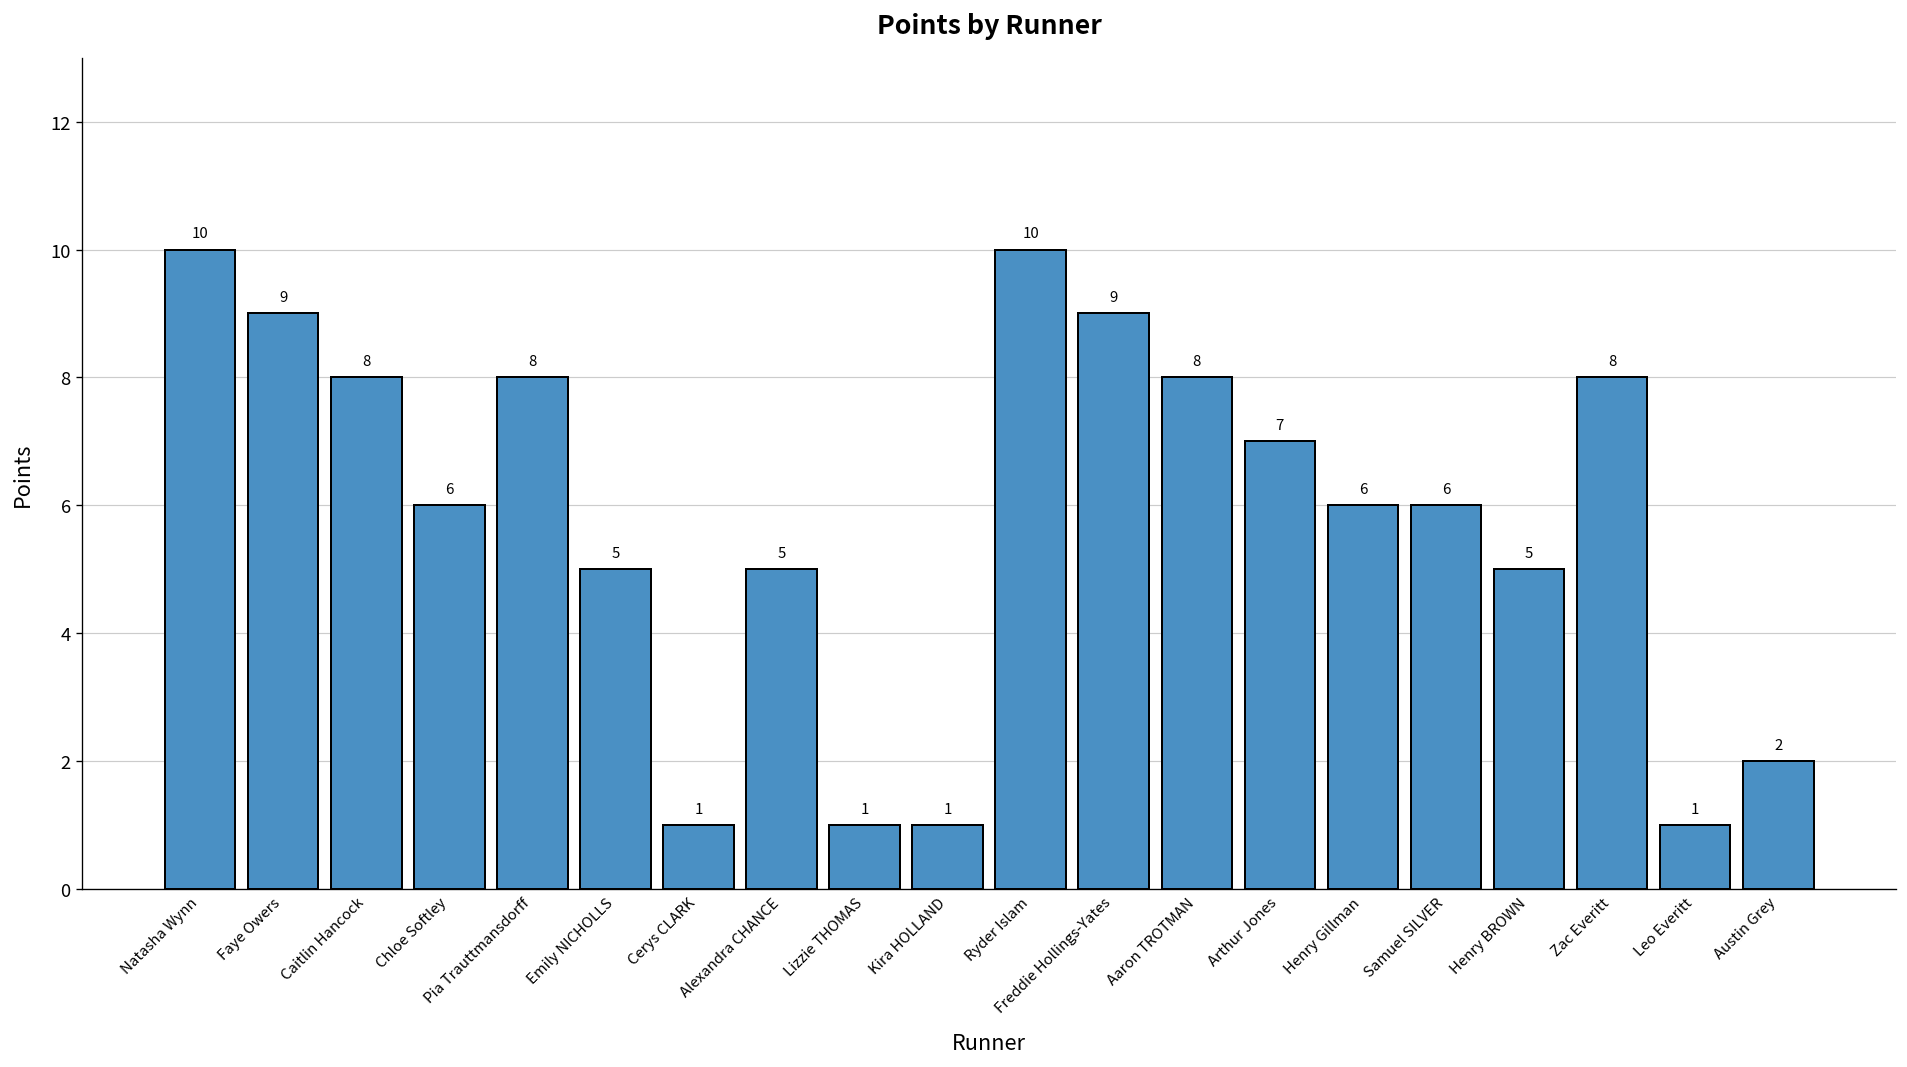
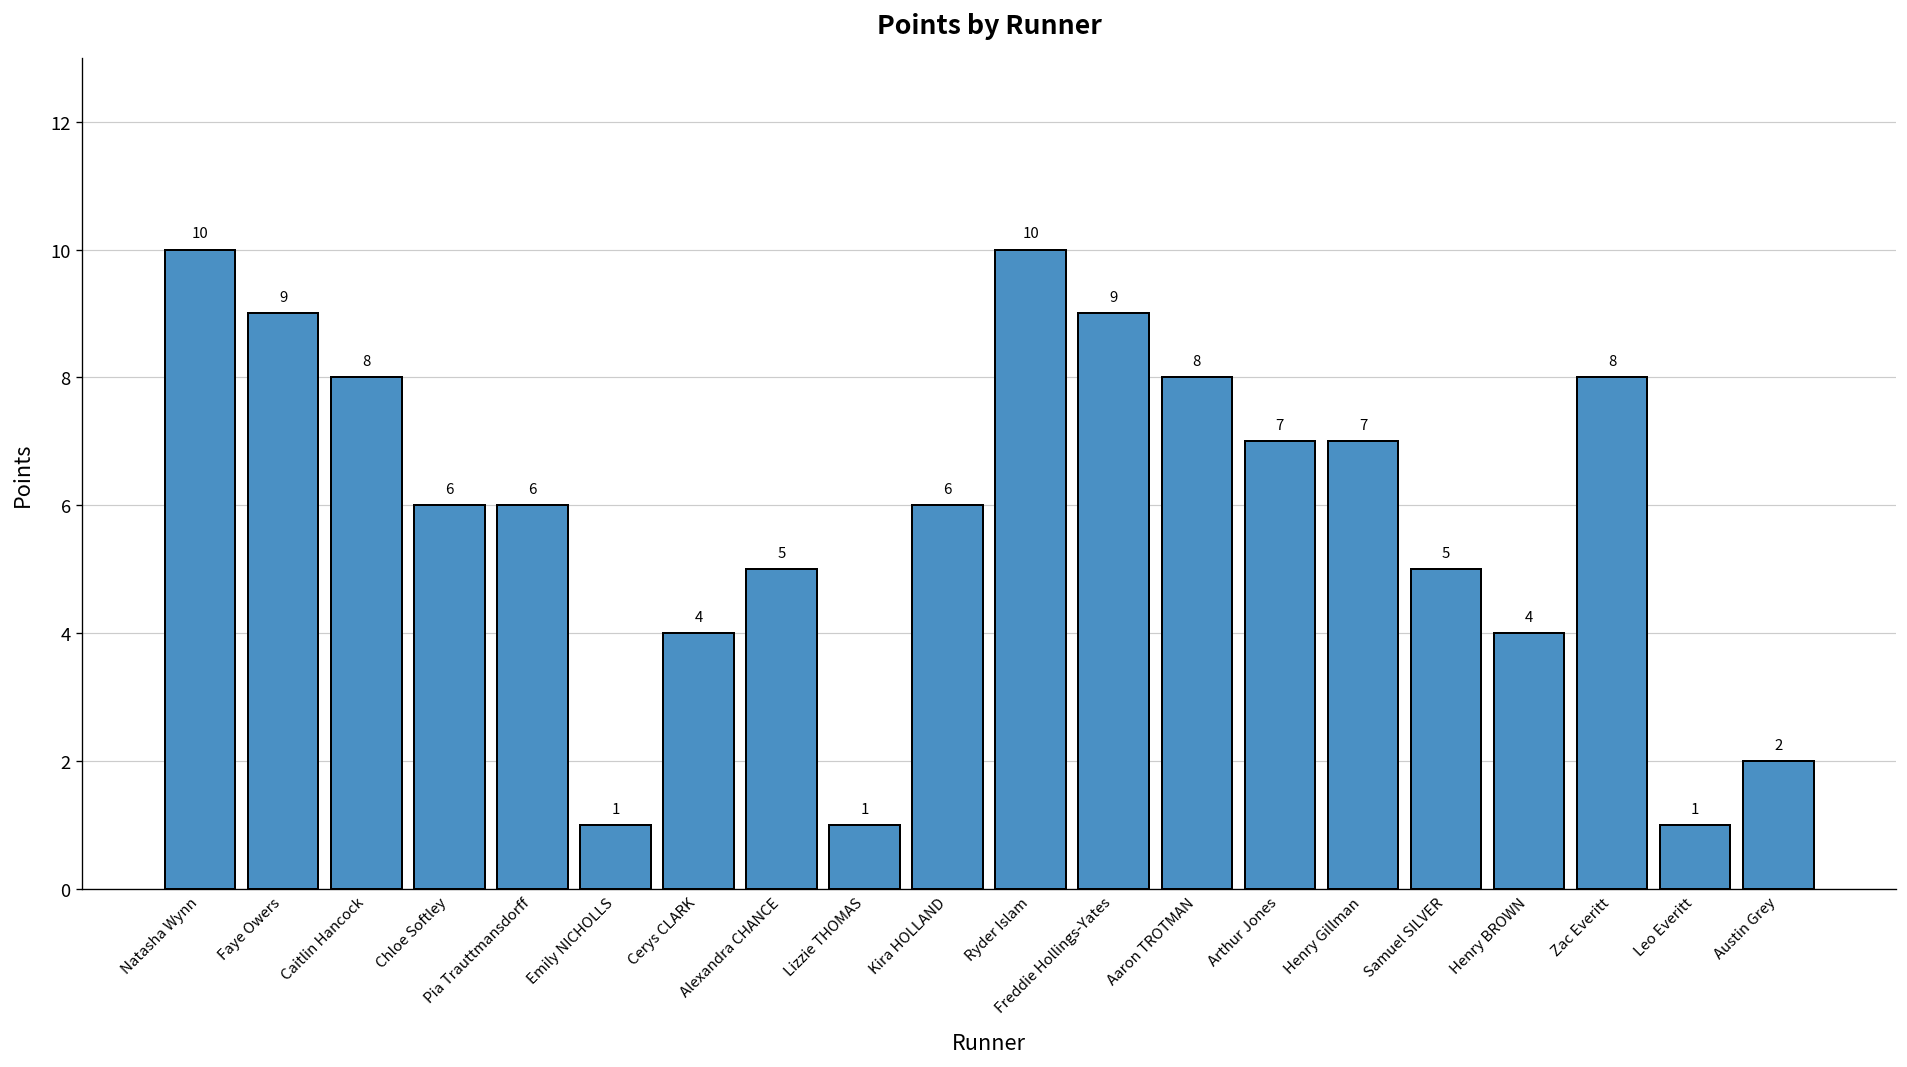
Pia Trauttmansdorff: 8 -> 6
Emily NICHOLLS: 5 -> 1
Cerys CLARK: 1 -> 4
Kira HOLLAND: 1 -> 6
Henry Gillman: 6 -> 7
Samuel SILVER: 6 -> 5
Henry BROWN: 5 -> 4
